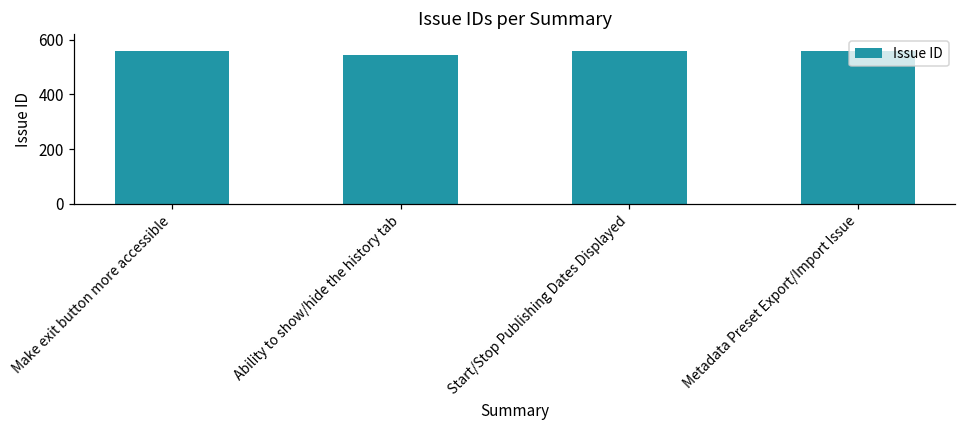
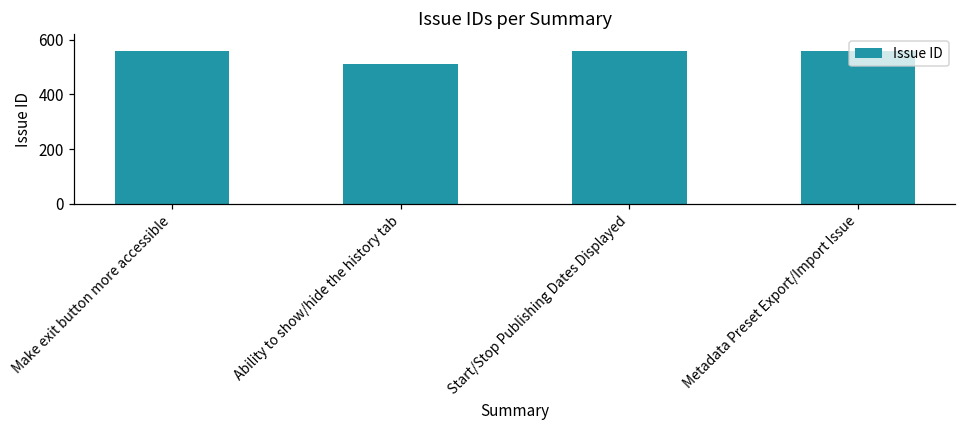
Ability to show/hide the history tab: 540 -> 510
